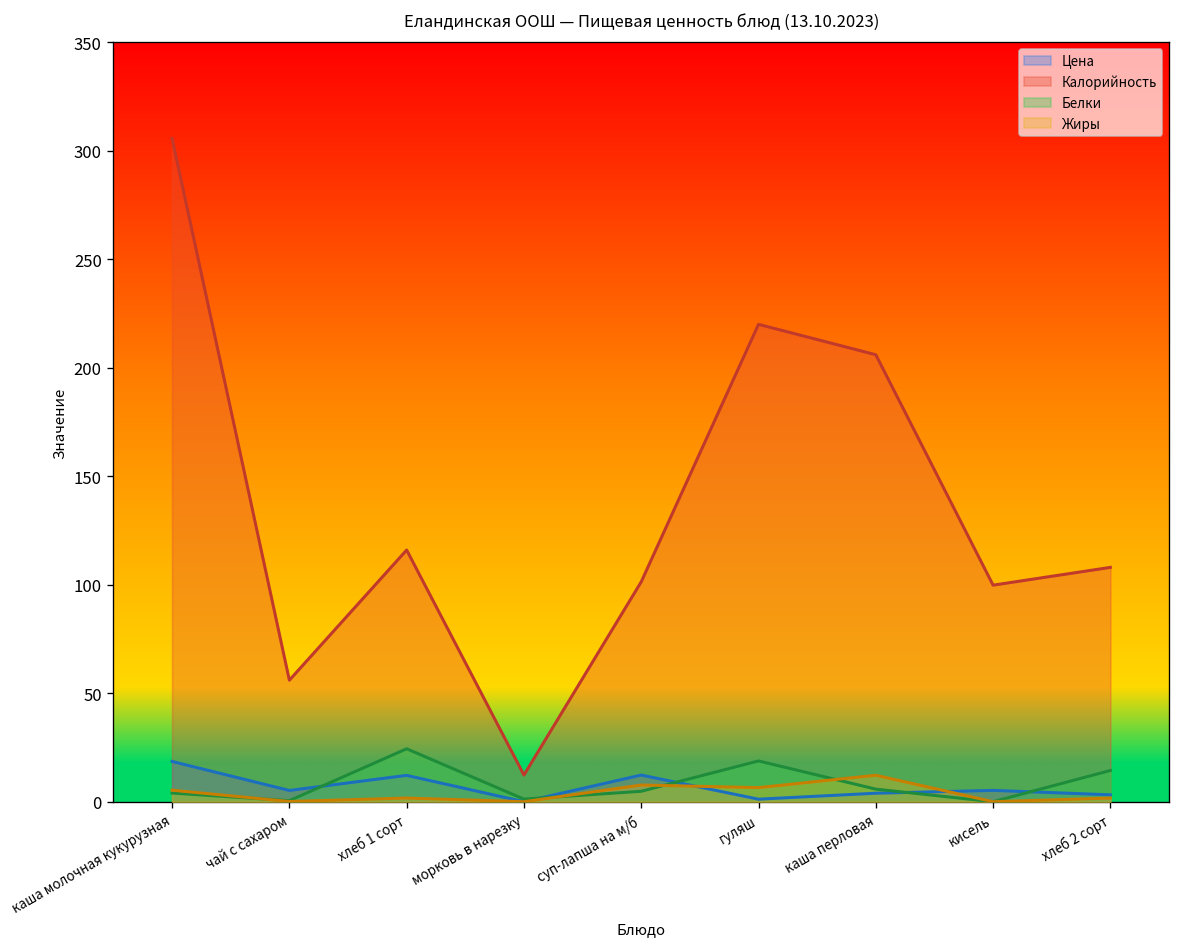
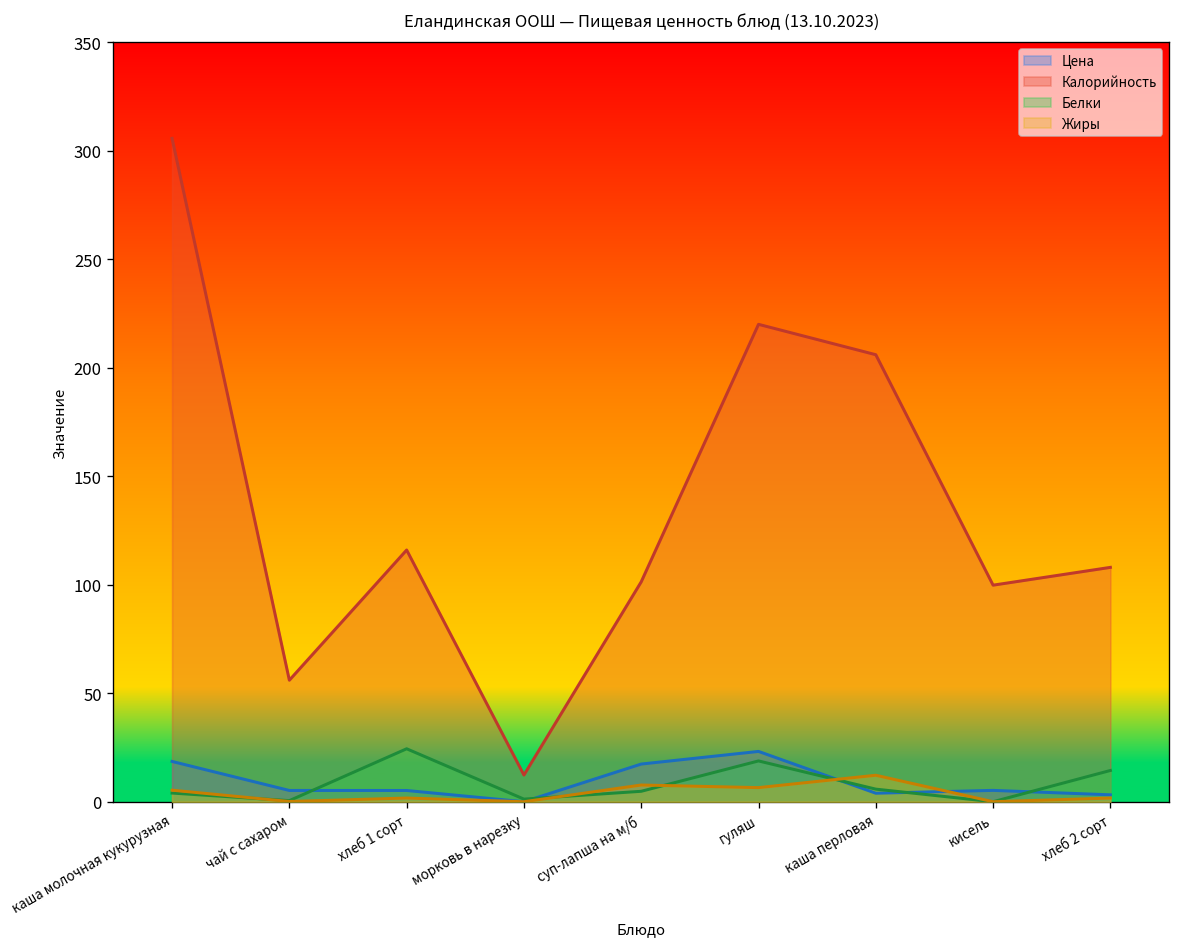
Цена, хлеб 1 сорт: 12 -> 5
Цена, суп-лапша на м/б: 12 -> 17
Цена, гуляш: 1 -> 23
